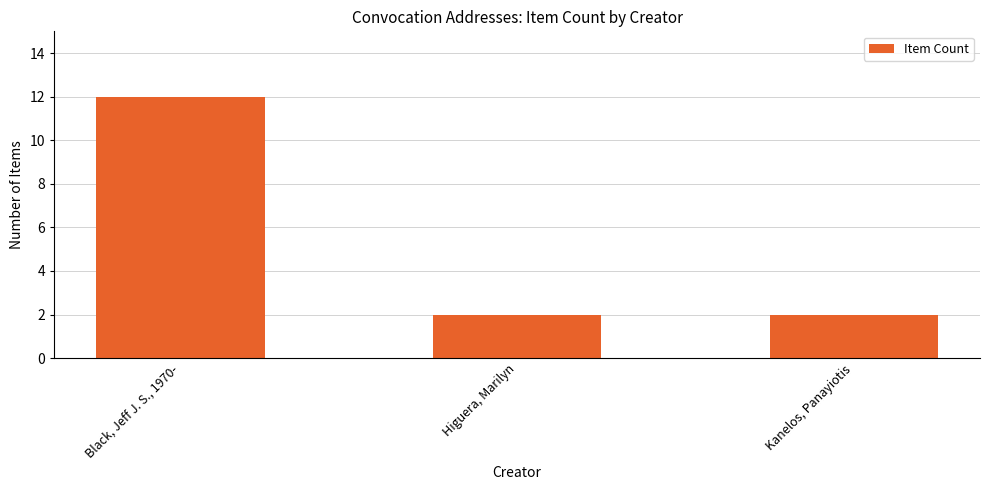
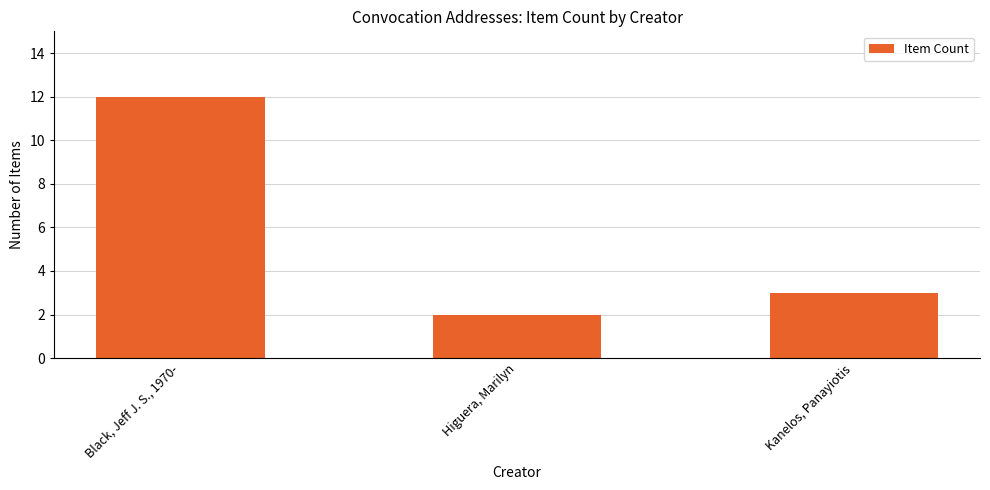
Kanelos, Panayiotis: 2 -> 3
